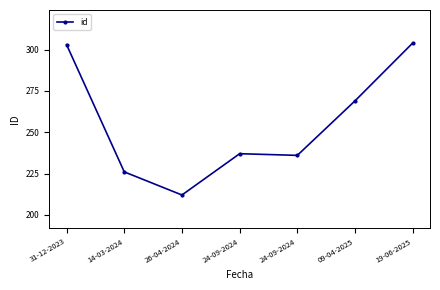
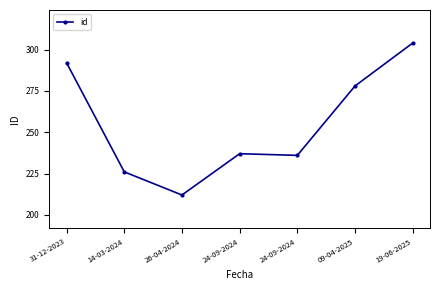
31-12-2023: 303 -> 292
09-04-2025: 269 -> 278
